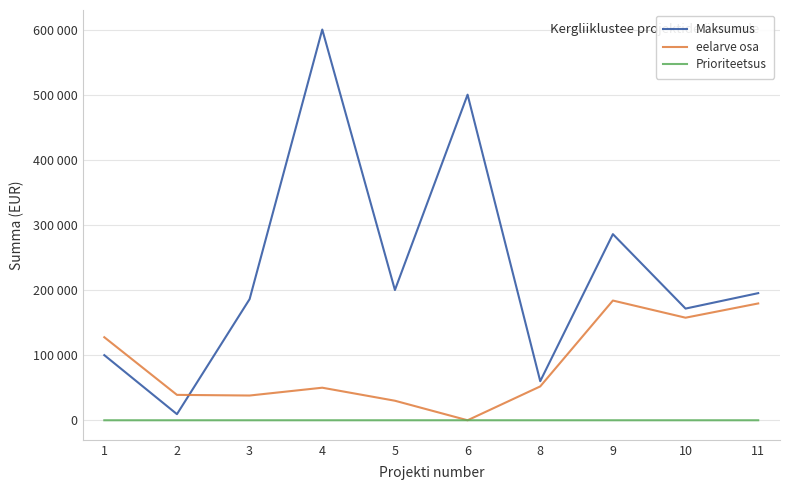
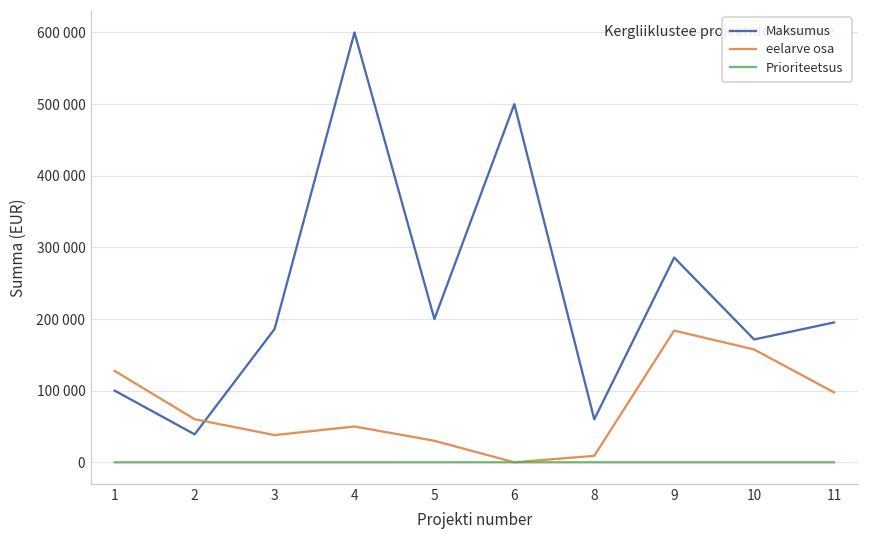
Maksumus, 2: 10000 -> 40000
eelarve osa, 2: 40000 -> 60000
eelarve osa, 8: 50000 -> 10000
eelarve osa, 11: 180000 -> 100000
